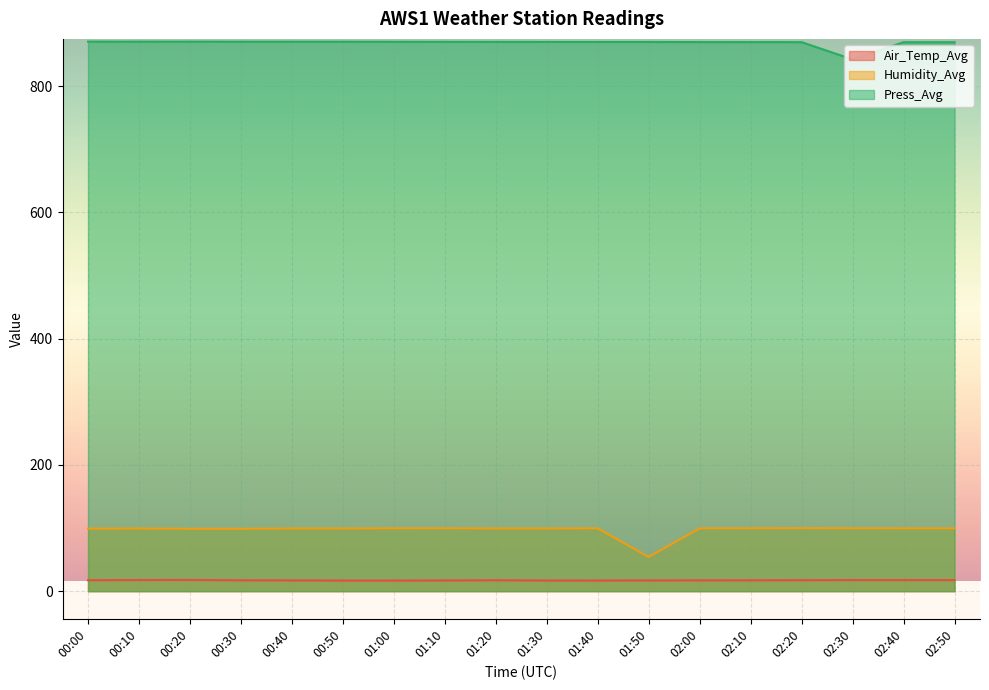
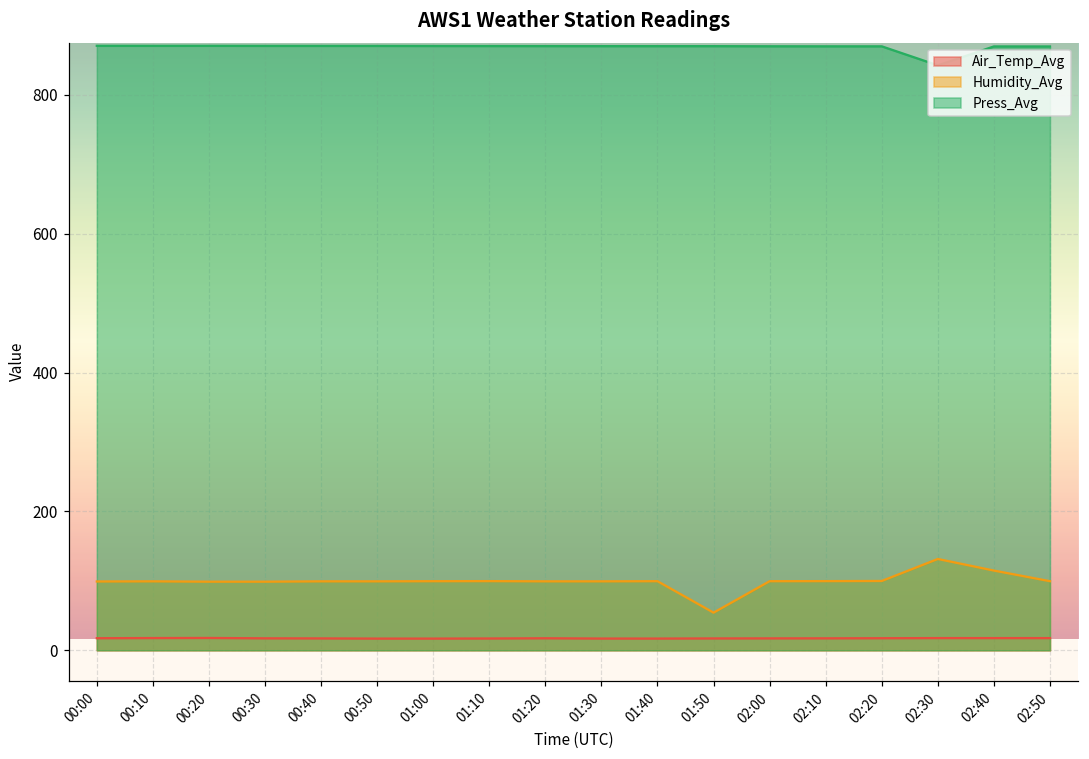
Humidity_Avg, 02:30: 100 -> 130
Humidity_Avg, 02:40: 100 -> 110
